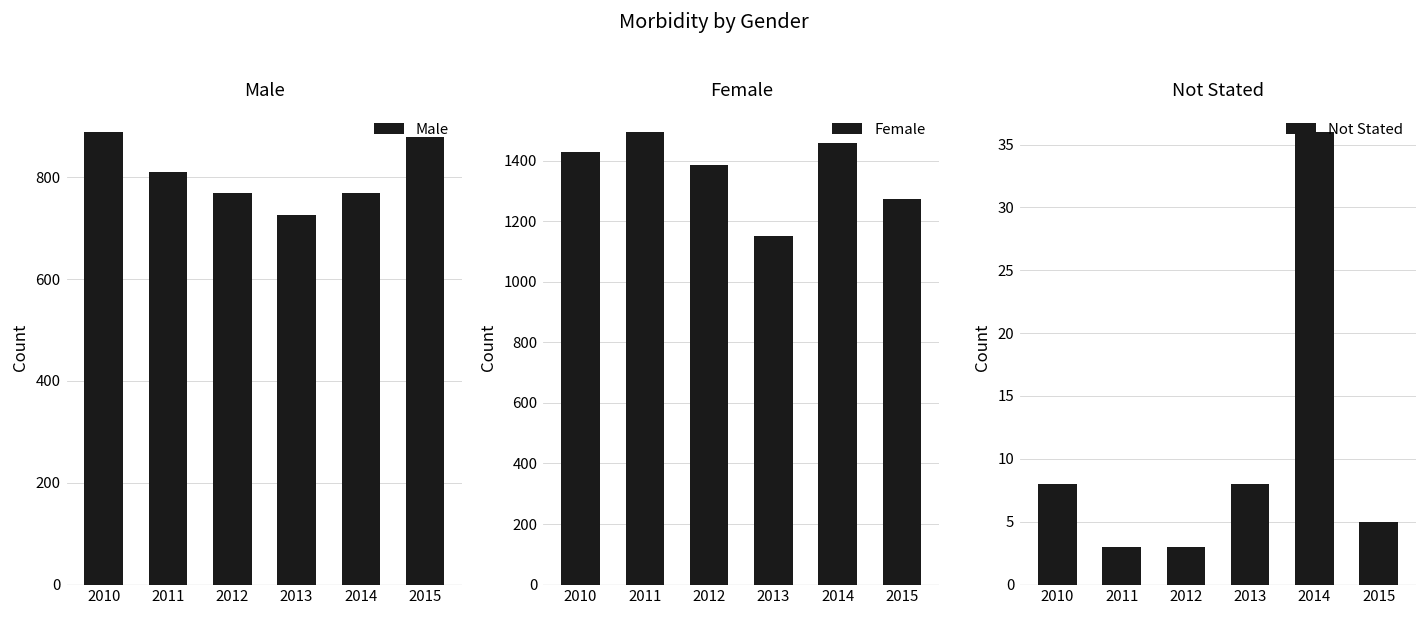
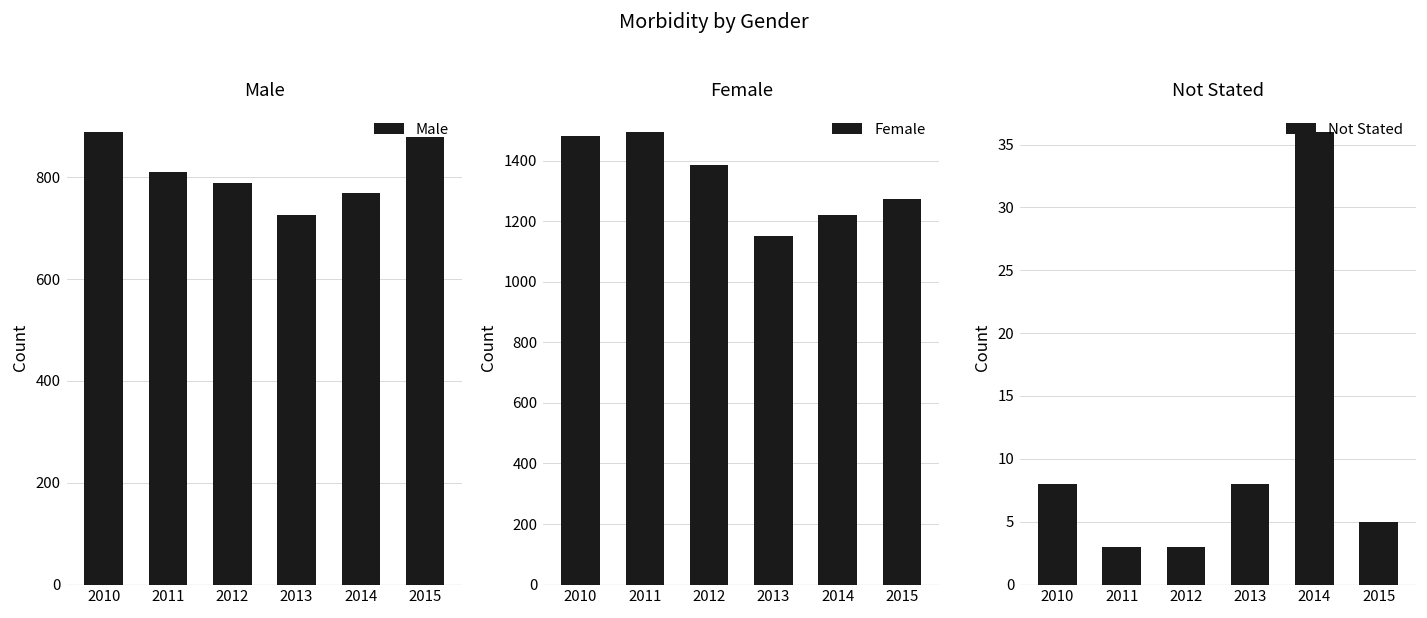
Male, 2012: 770 -> 790
Female, 2010: 1430 -> 1480
Female, 2014: 1460 -> 1220
